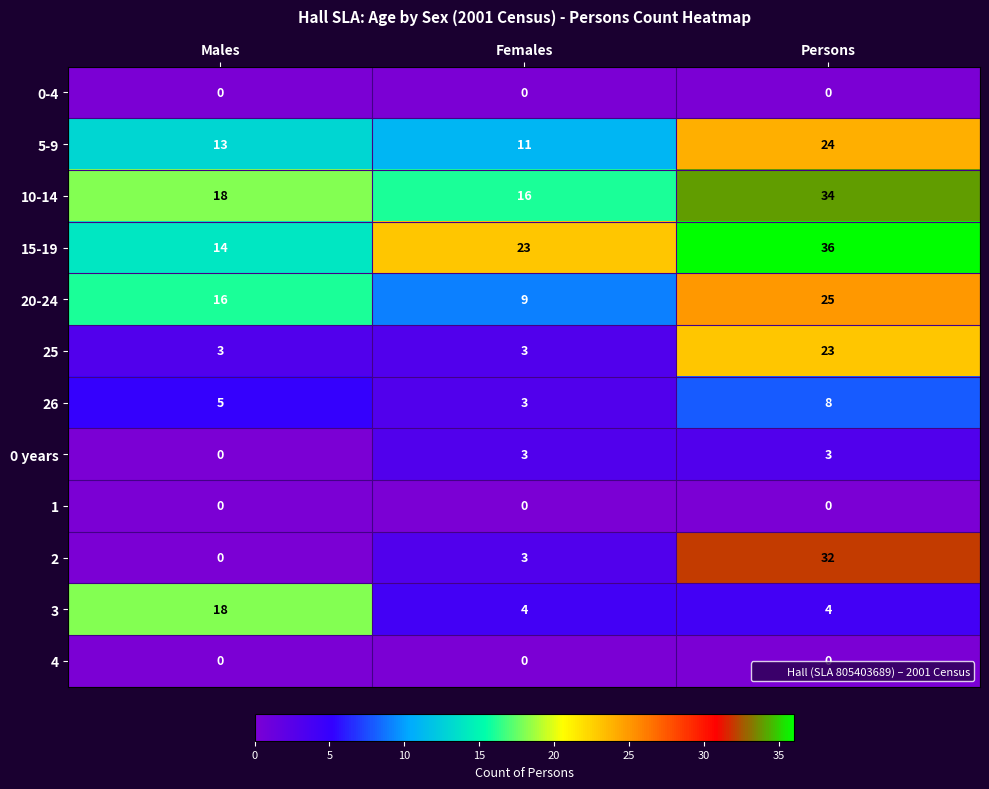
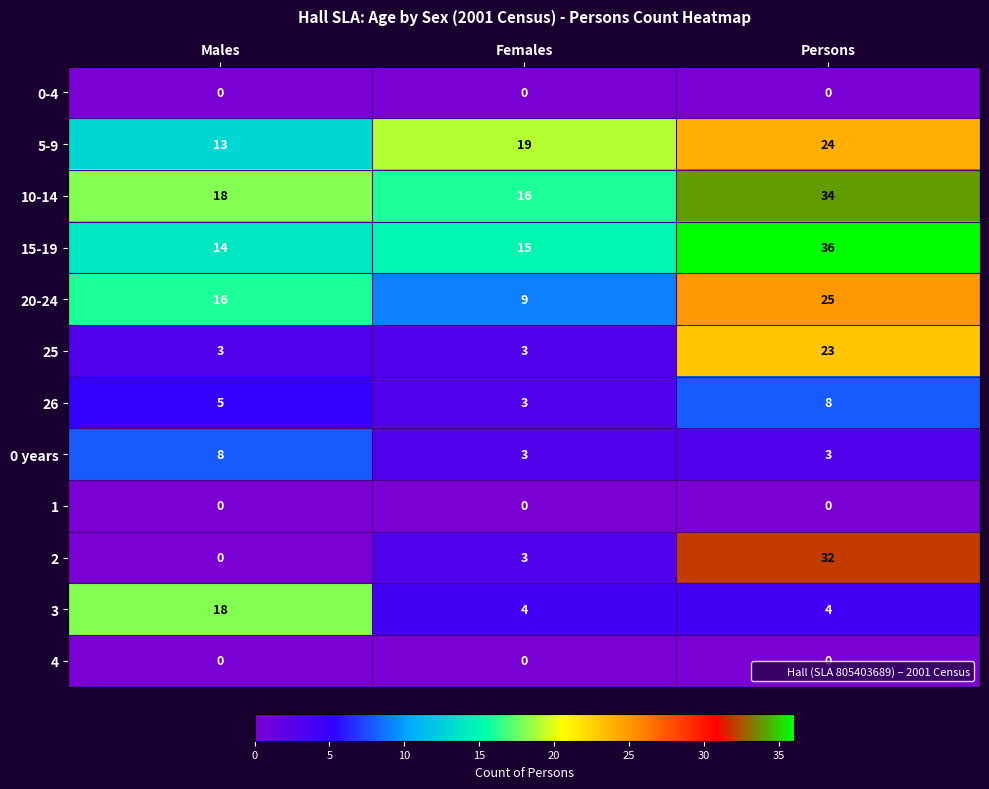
5-9, Females: 11 -> 19
15-19, Females: 23 -> 15
0 years, Males: 0 -> 8
